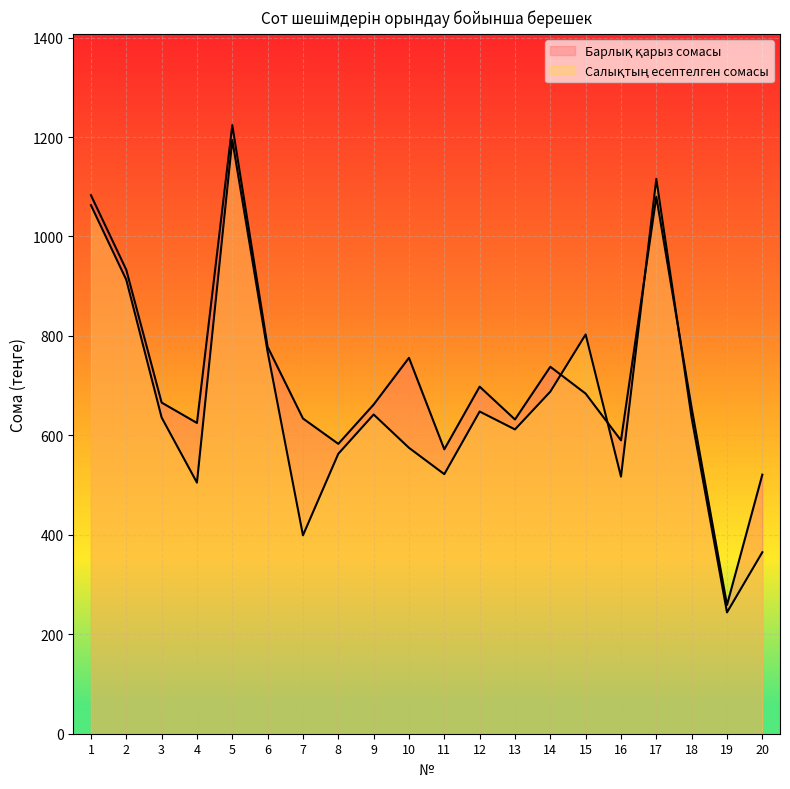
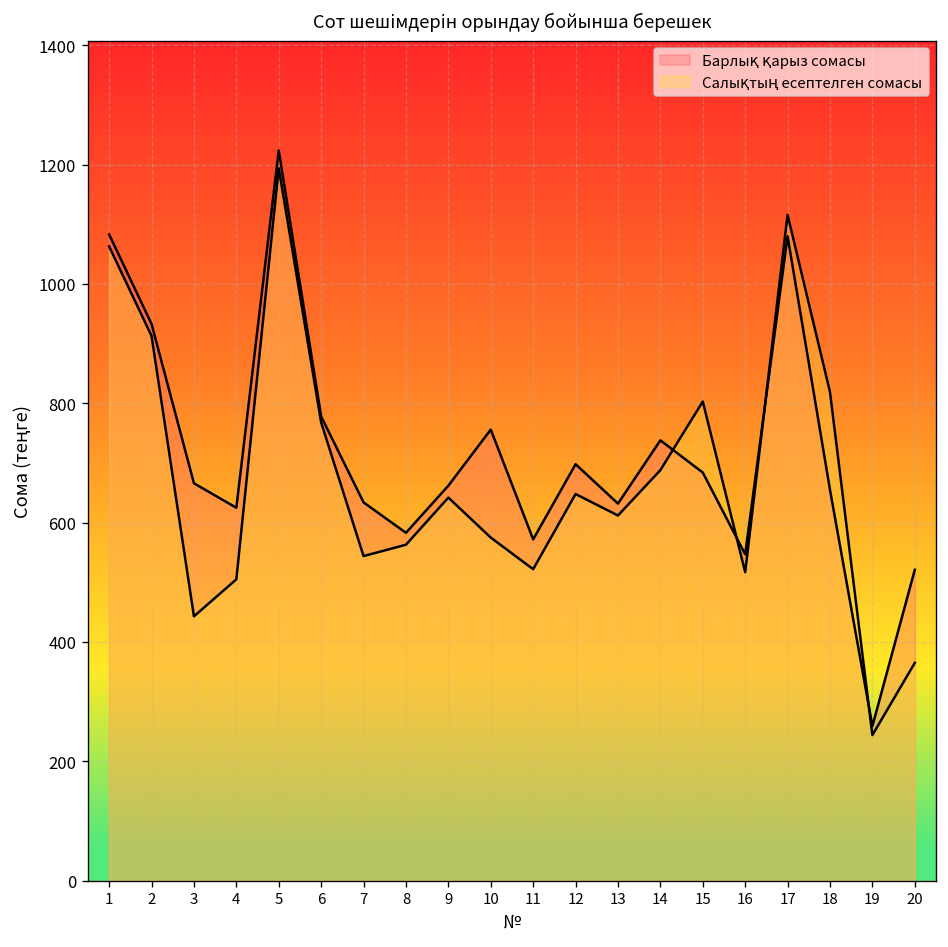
Салықтың есептелген сомасы, 3: 640 -> 440
Салықтың есептелген сомасы, 7: 400 -> 540
Барлық қарыз сомасы, 16: 590 -> 550
Салықтың есептелген сомасы, 18: 640 -> 820
